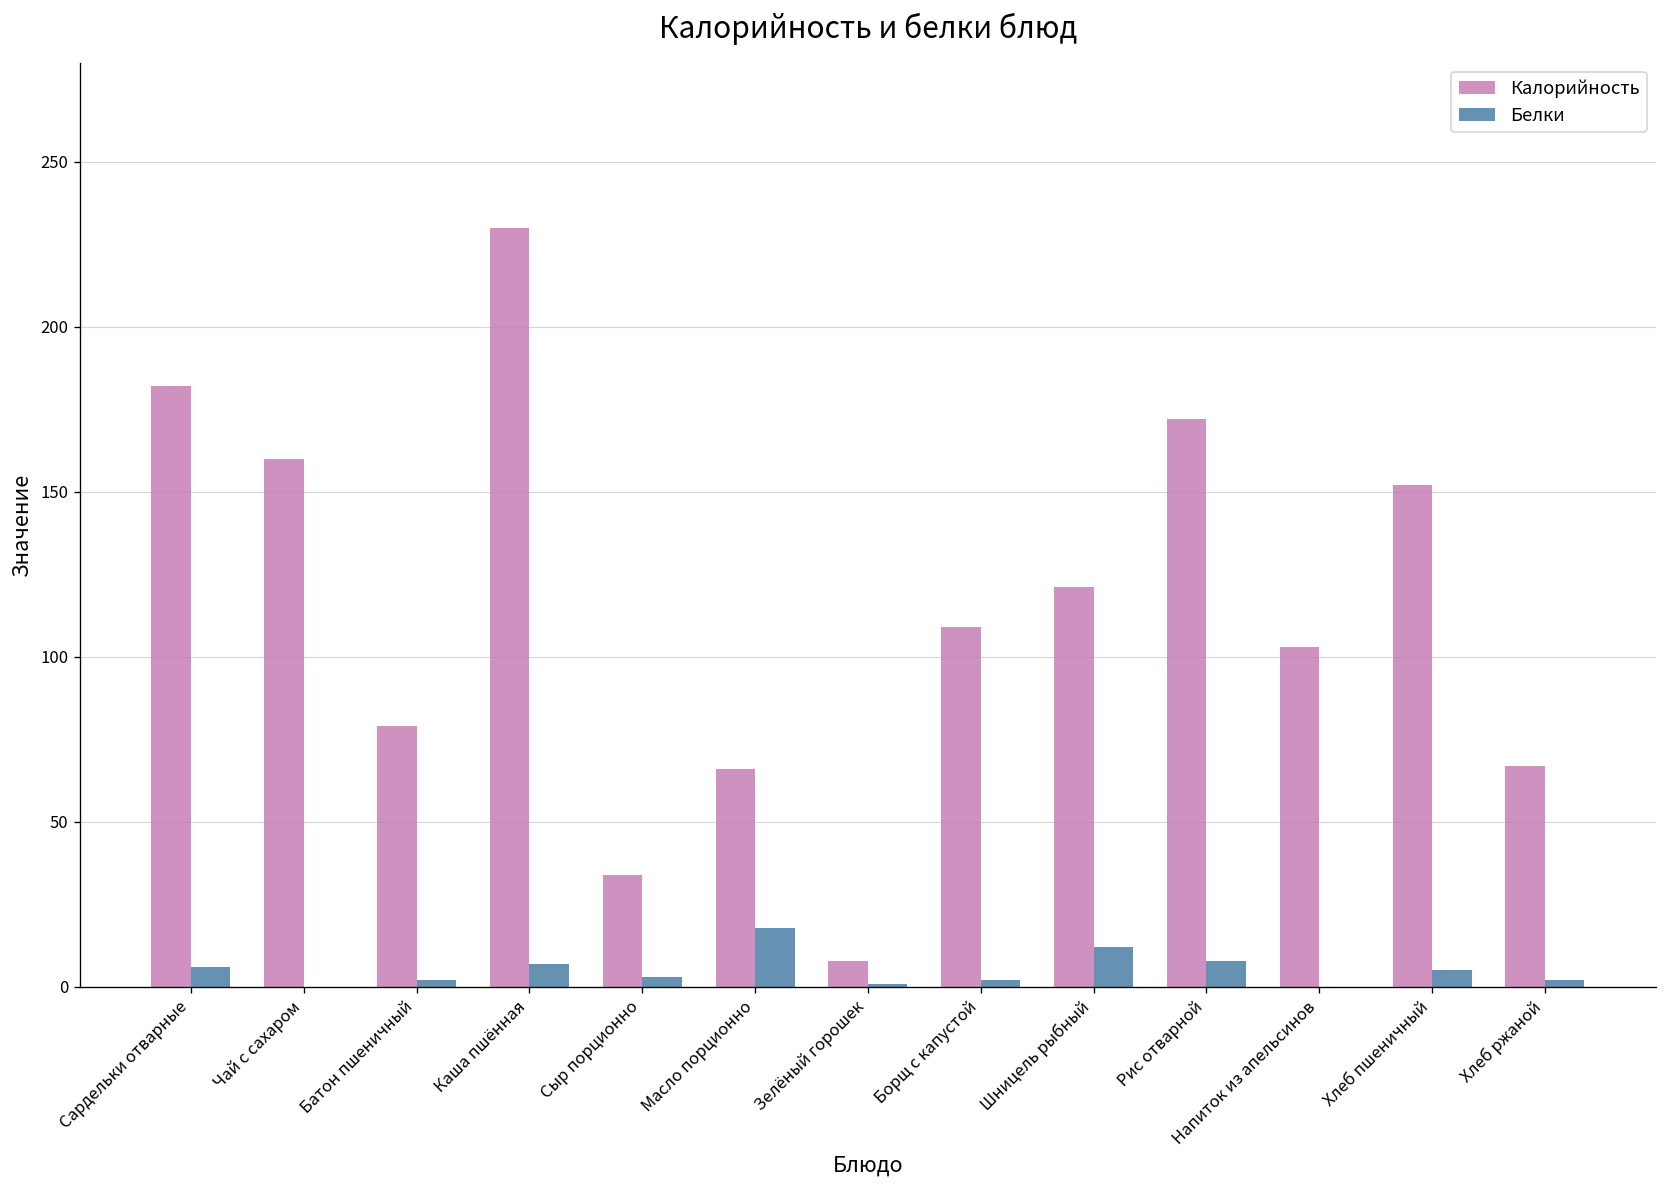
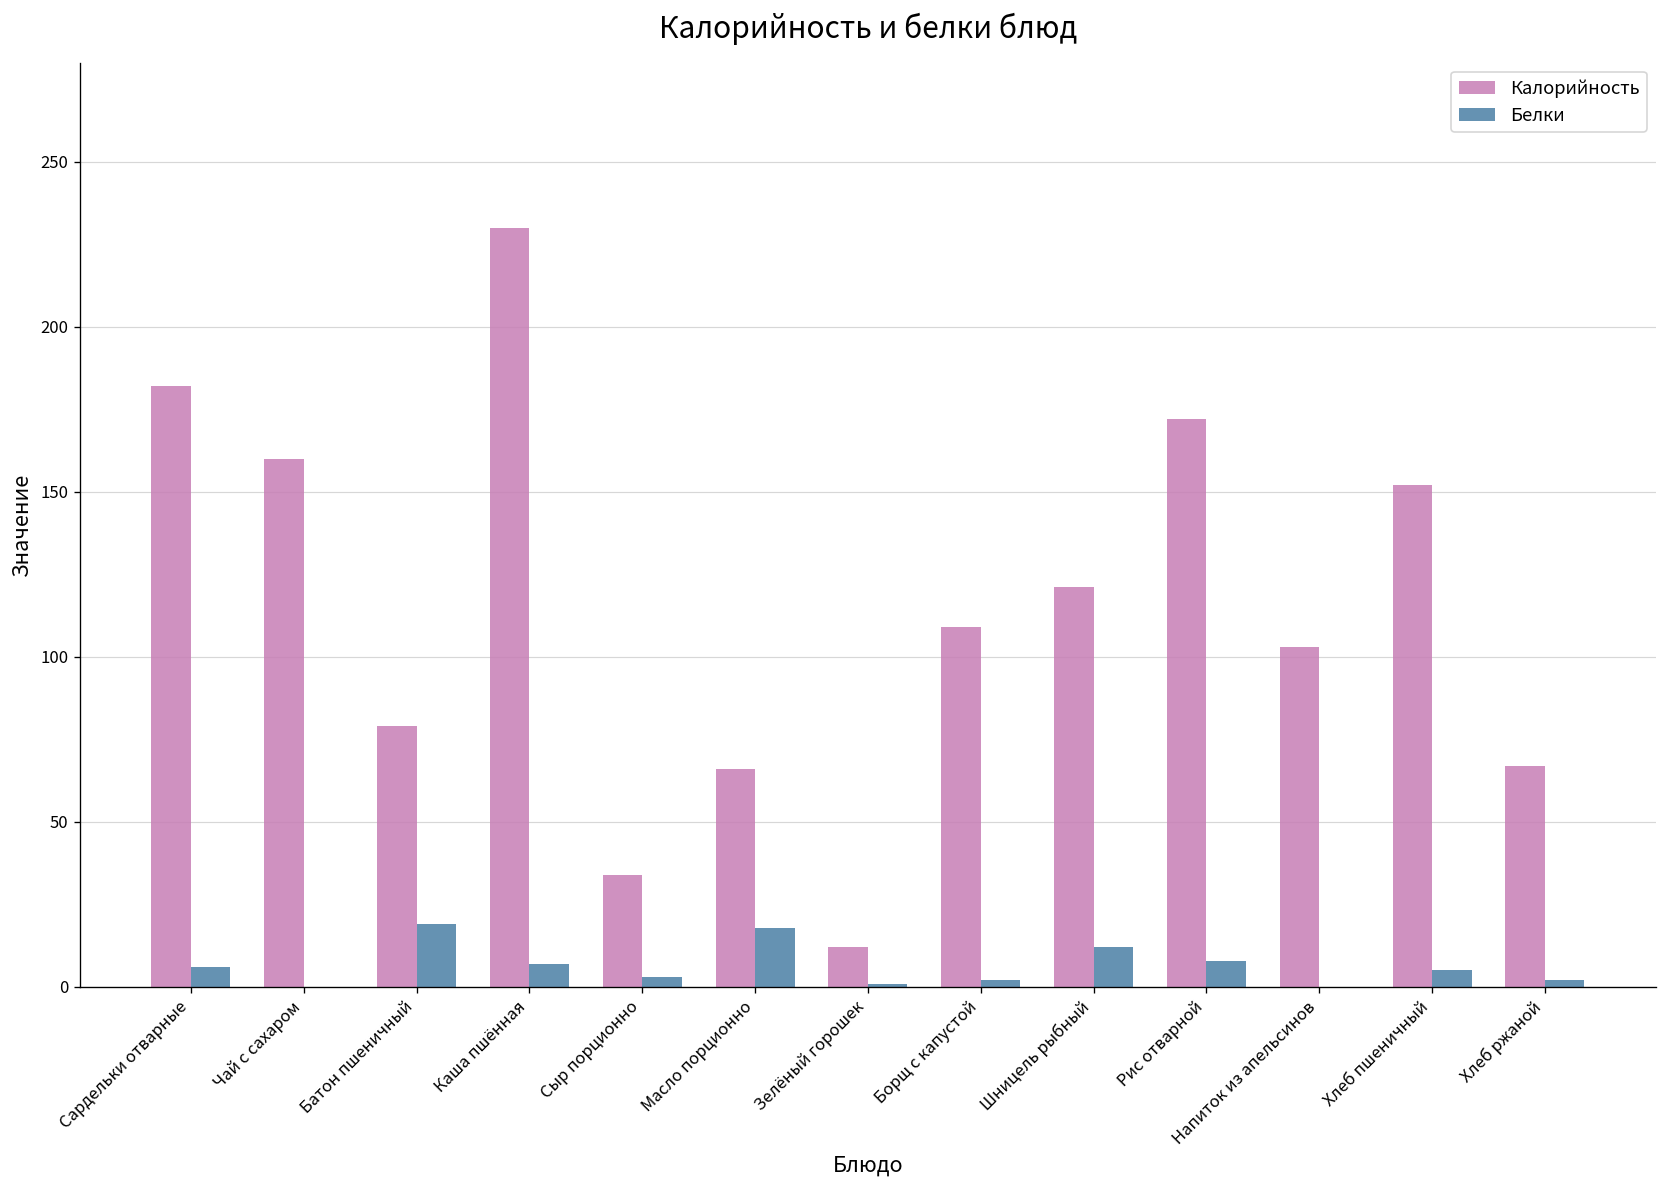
Белки, Батон пшеничный: 2 -> 19
Калорийность, Зелёный горошек: 8 -> 12
